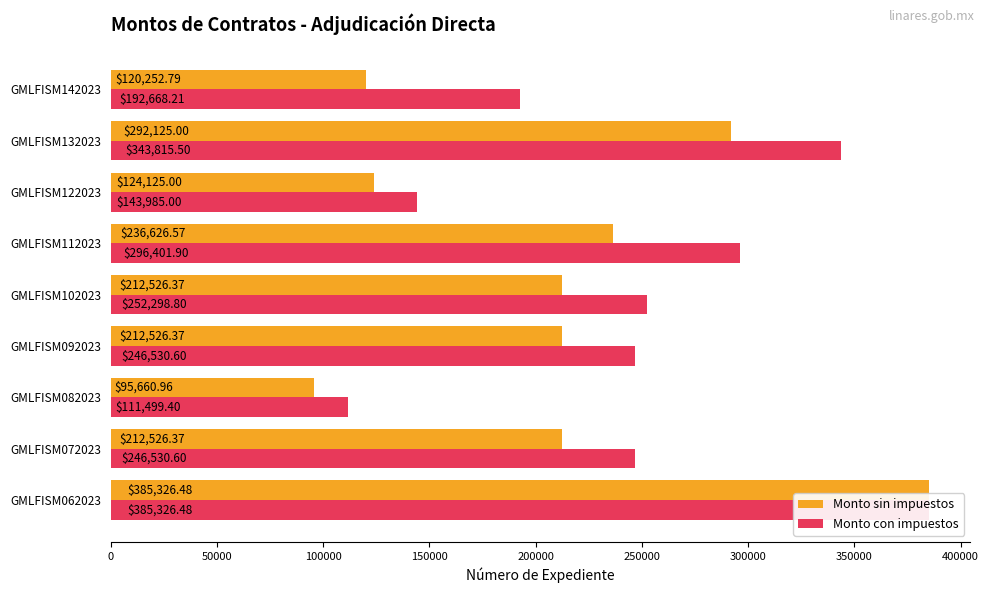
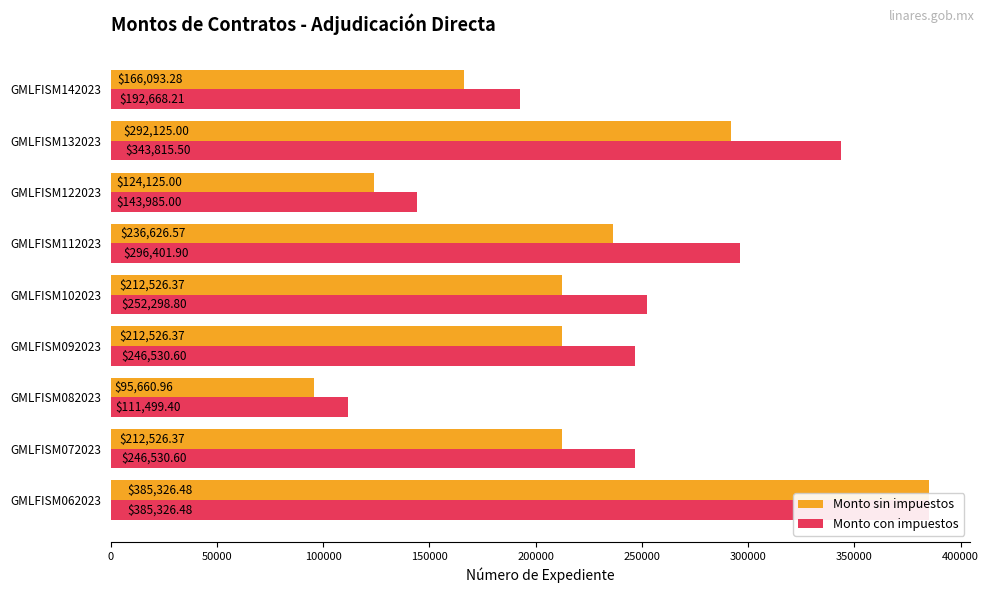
Monto sin impuestos, GMLFISM142023: $120,252.79 -> $166,093.28
